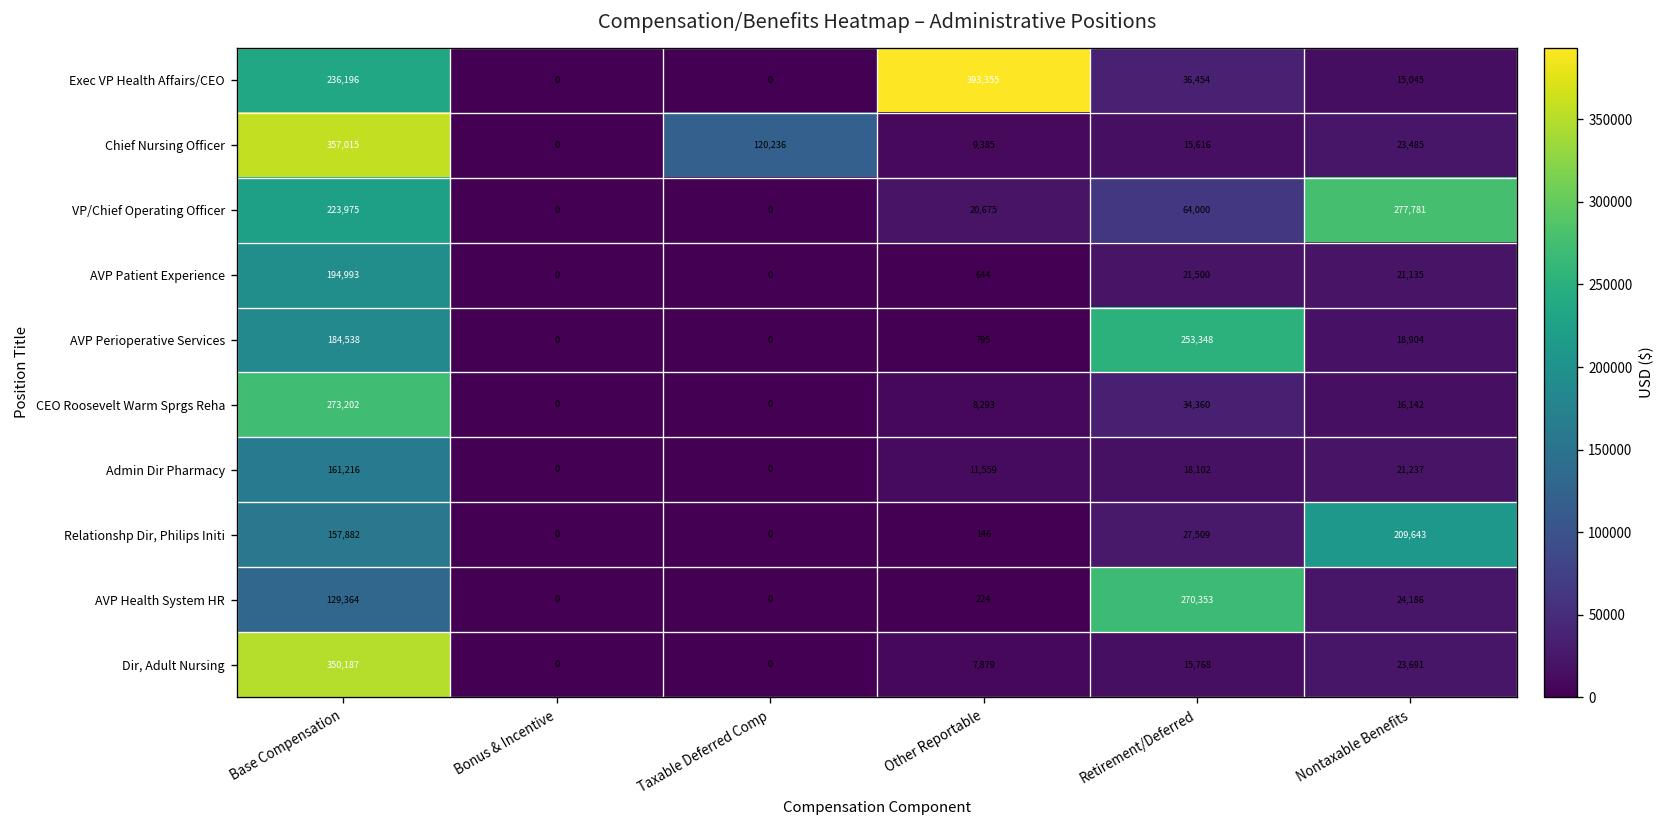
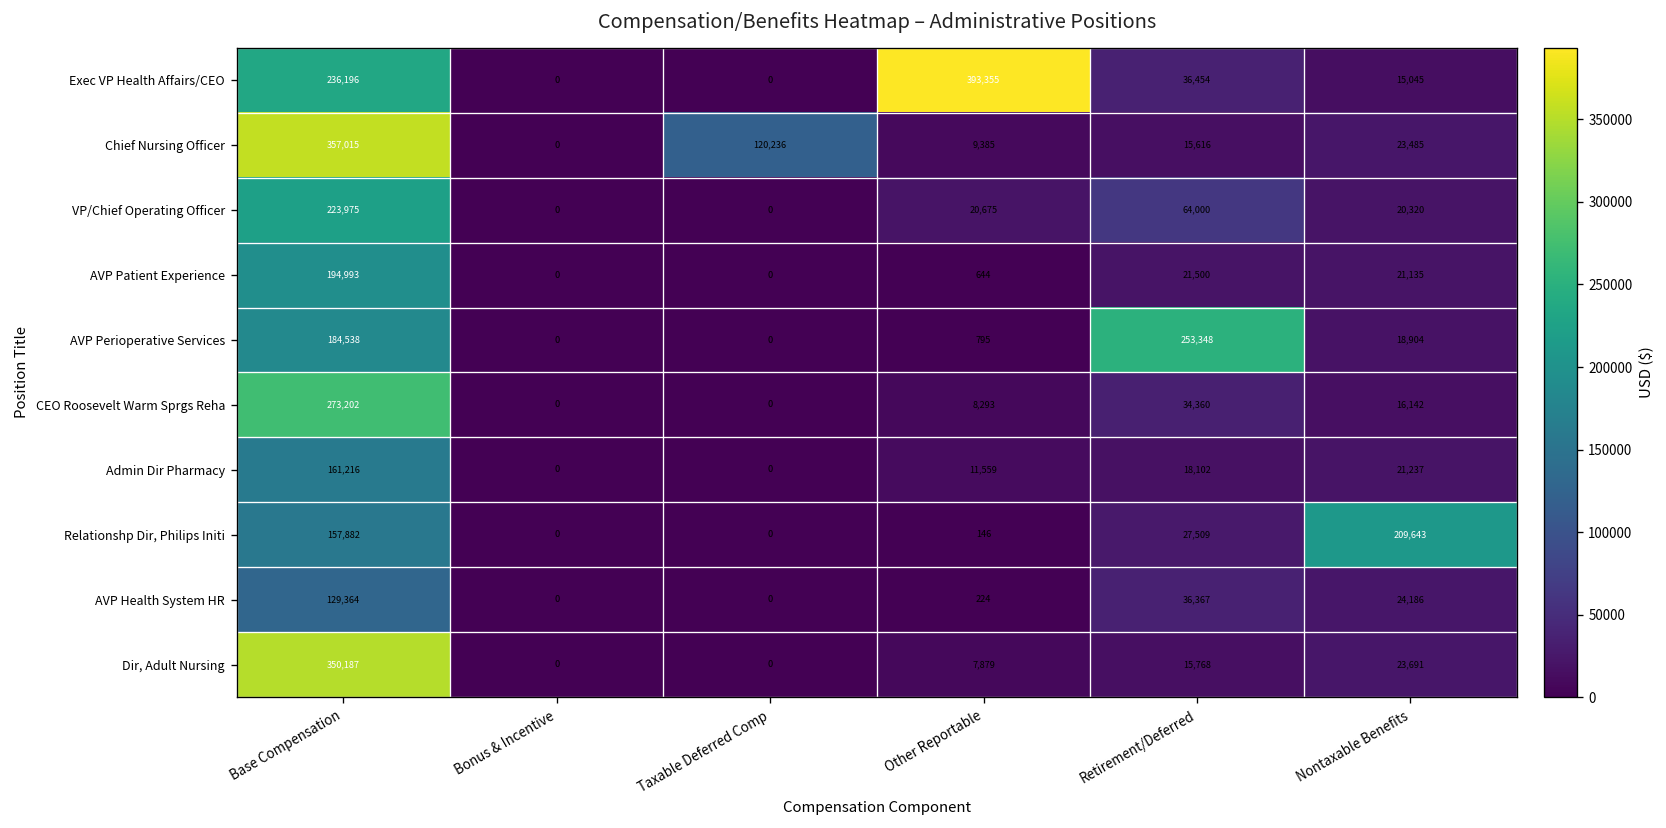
VP/Chief Operating Officer, Nontaxable Benefits: 277,781 -> 20,320
AVP Health System HR, Retirement/Deferred: 270,353 -> 36,367
